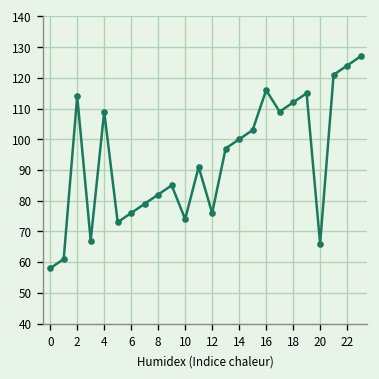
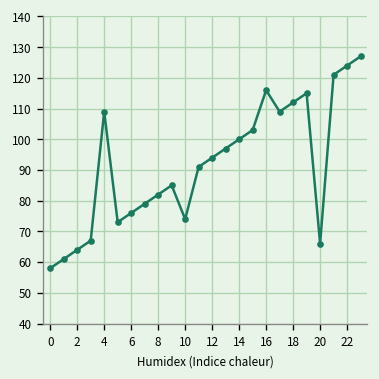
2: 114 -> 64
12: 76 -> 94
